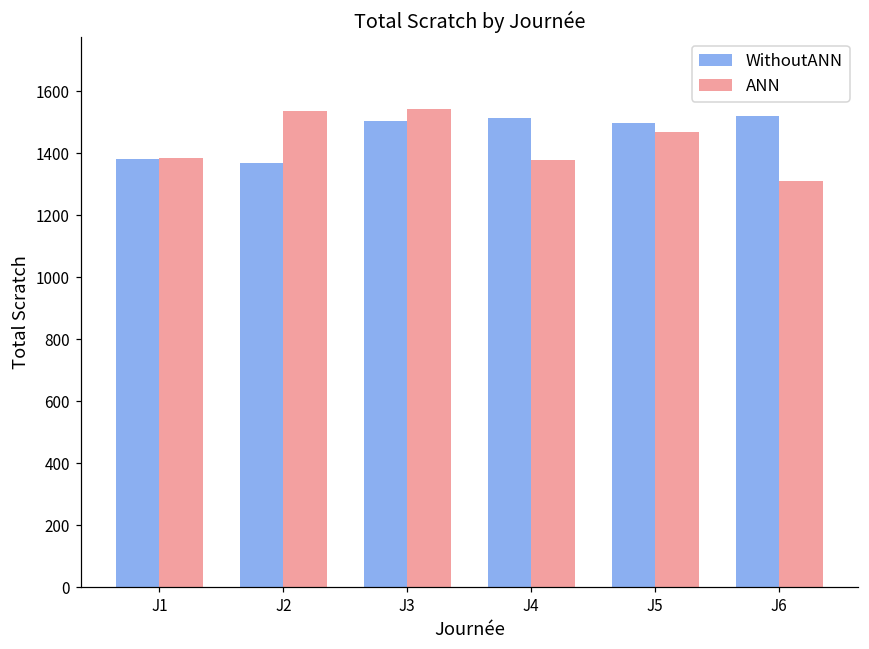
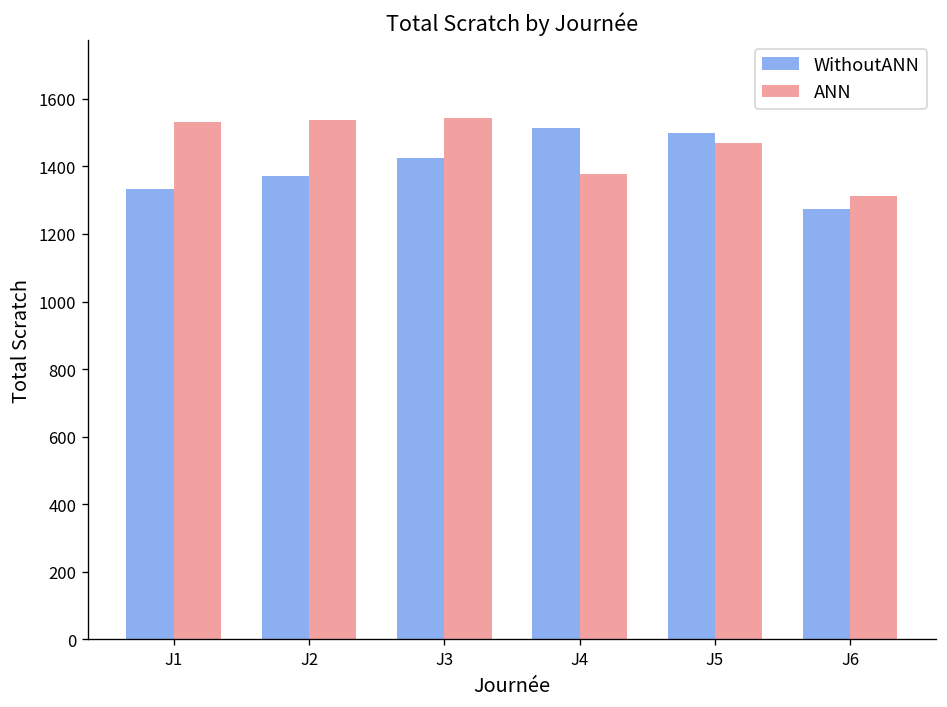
WithoutANN, J1: 1380 -> 1330
ANN, J1: 1380 -> 1530
WithoutANN, J3: 1510 -> 1420
WithoutANN, J6: 1520 -> 1280
